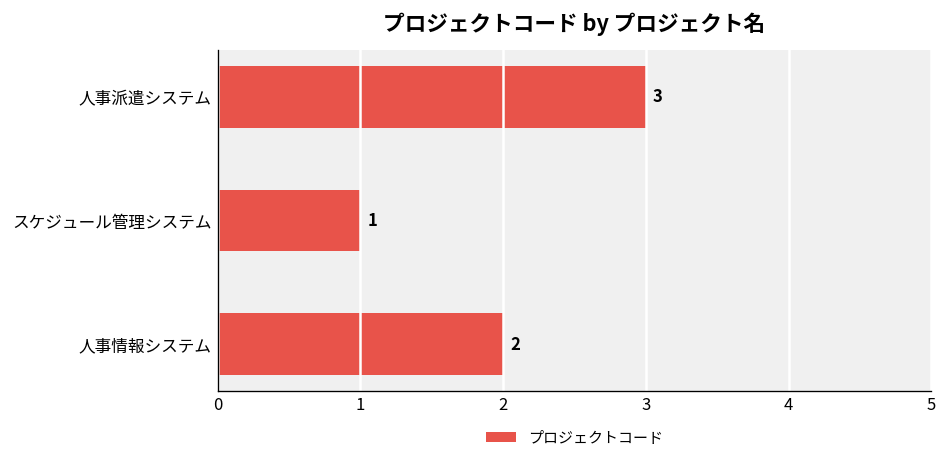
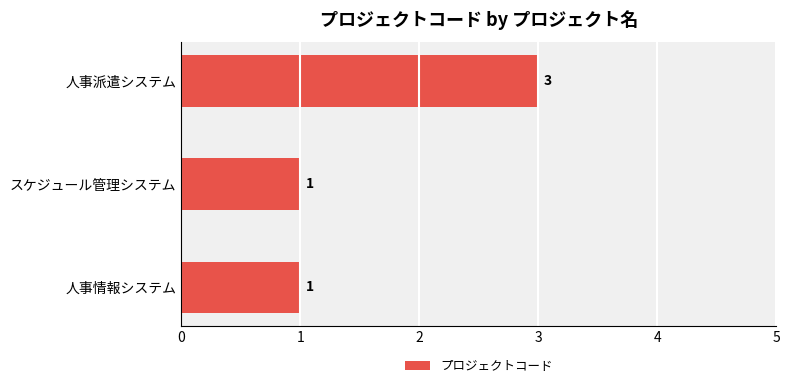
人事情報システム: 2 -> 1
